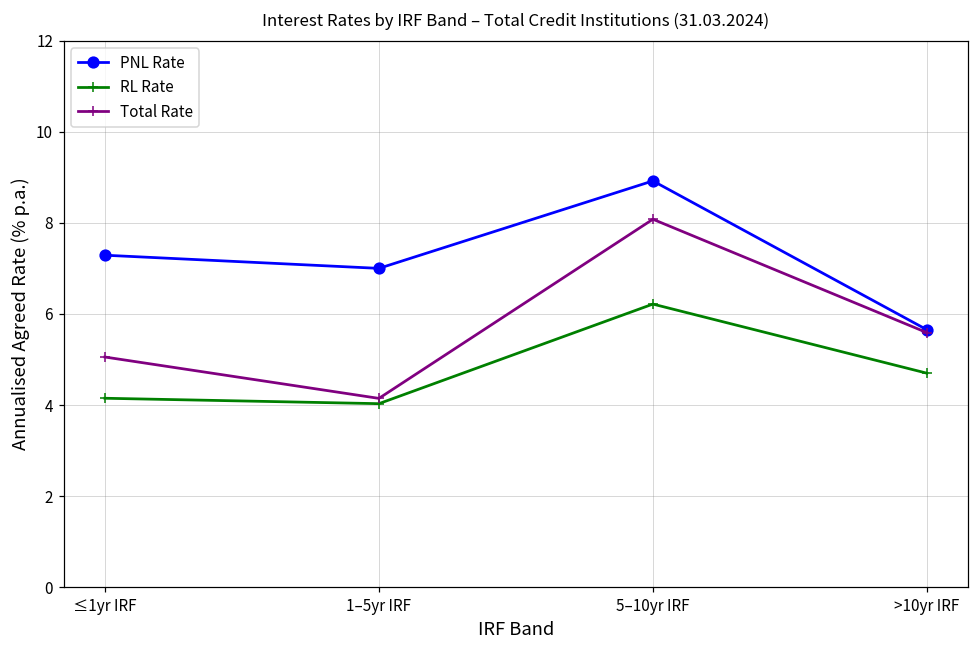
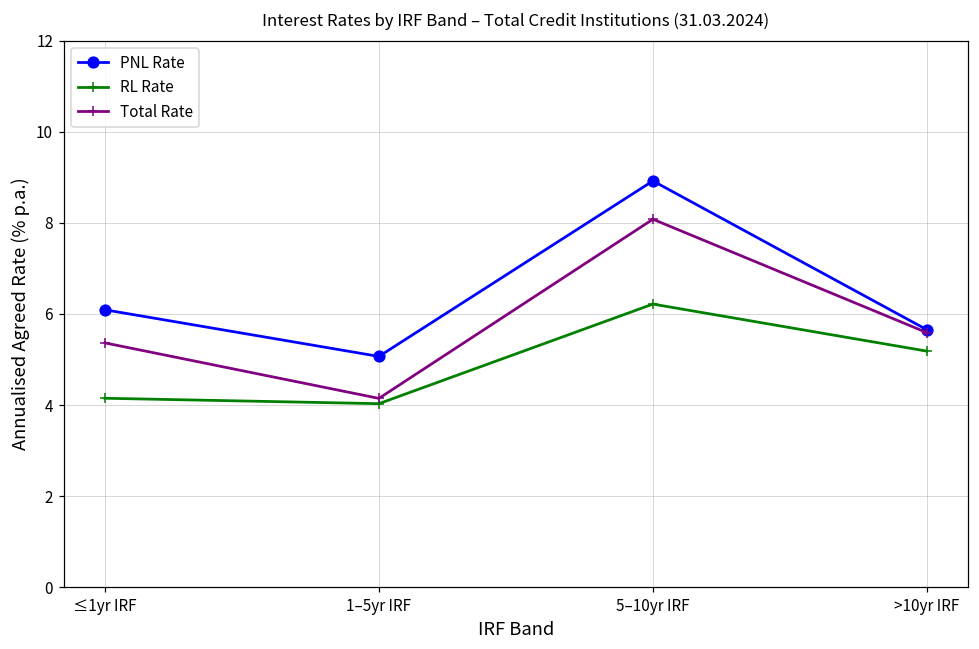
PNL Rate, ≤1yr IRF: 7.3 -> 6.1
Total Rate, ≤1yr IRF: 5.1 -> 5.4
PNL Rate, 1–5yr IRF: 7.0 -> 5.1
RL Rate, >10yr IRF: 4.7 -> 5.2
